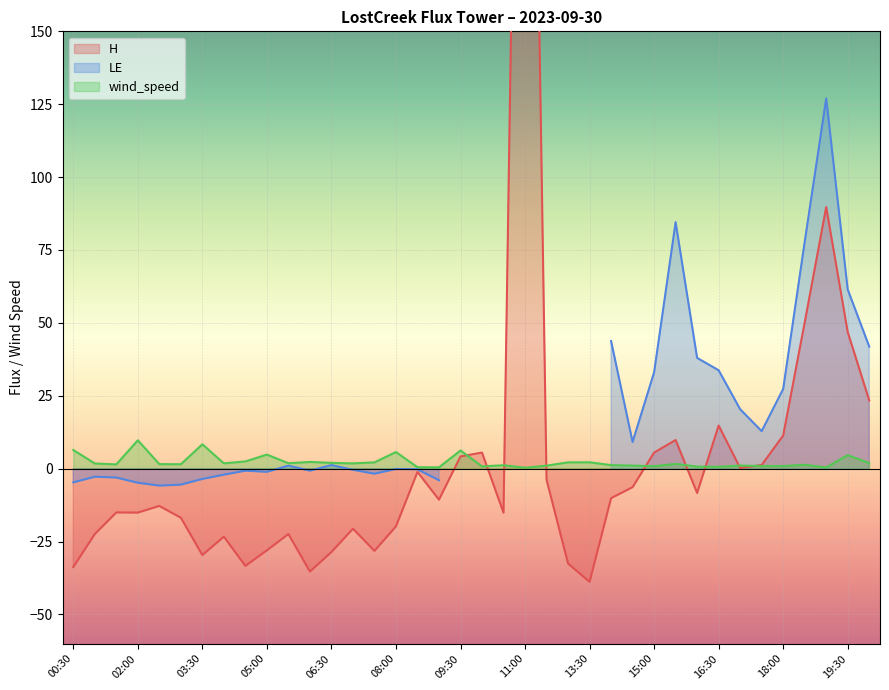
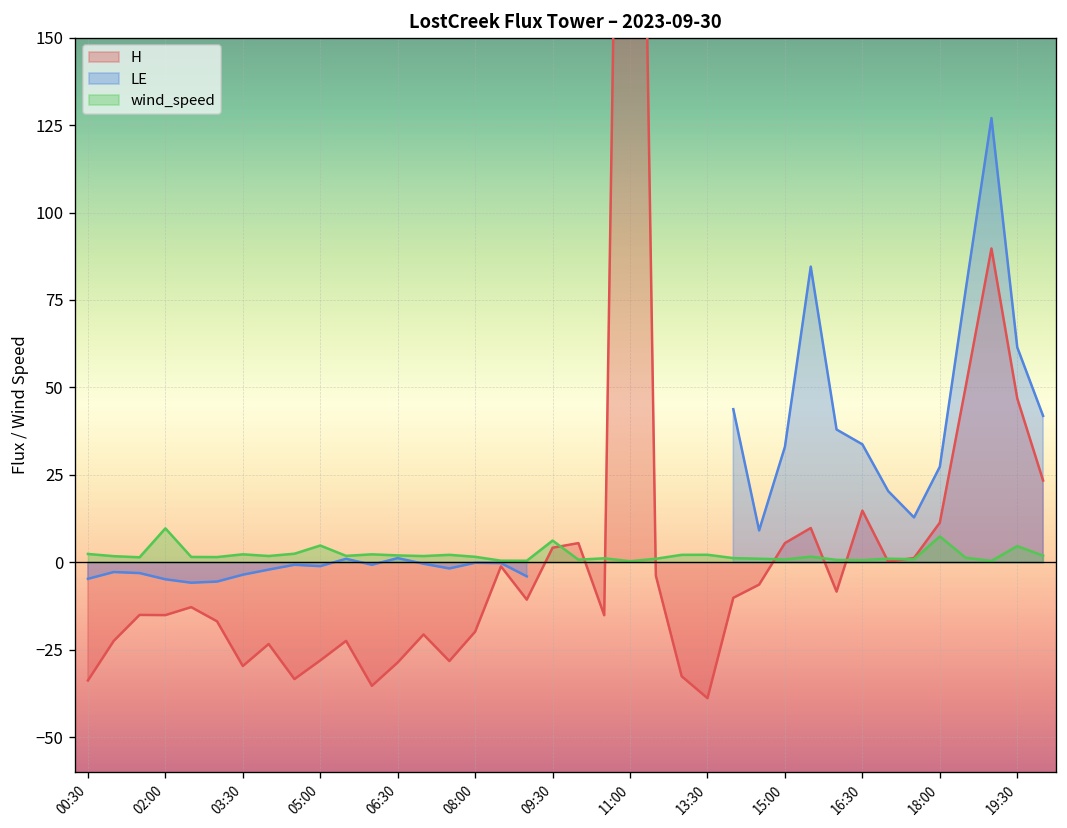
wind_speed, 00:30: 6 -> 2
wind_speed, 03:30: 8 -> 2
wind_speed, 08:00: 6 -> 2
wind_speed, 18:00: 1 -> 7
